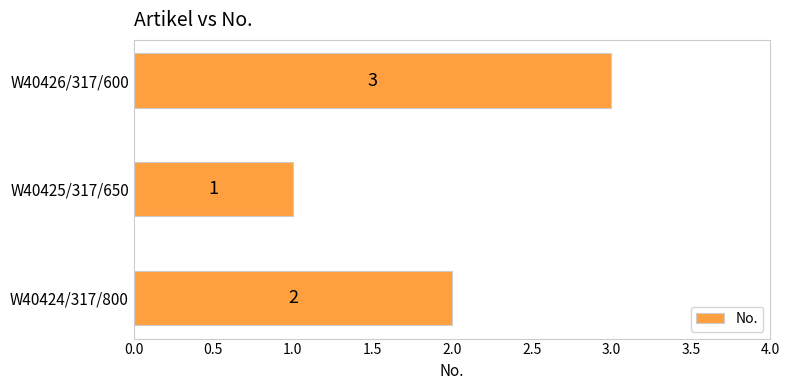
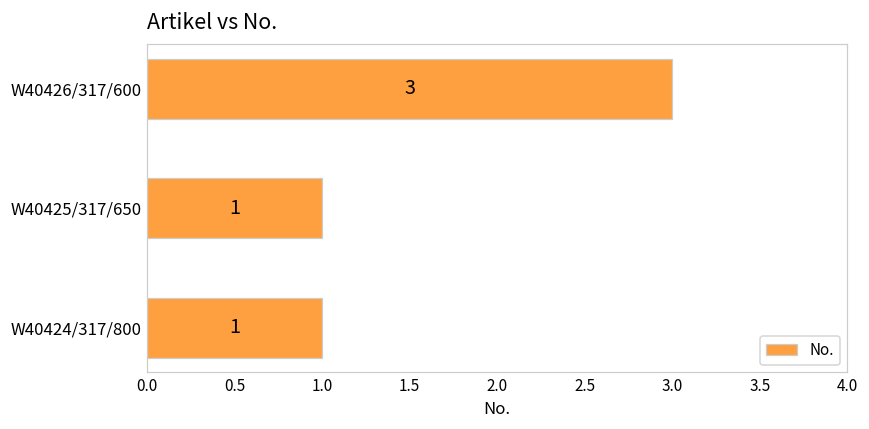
W40424/317/800: 2 -> 1
